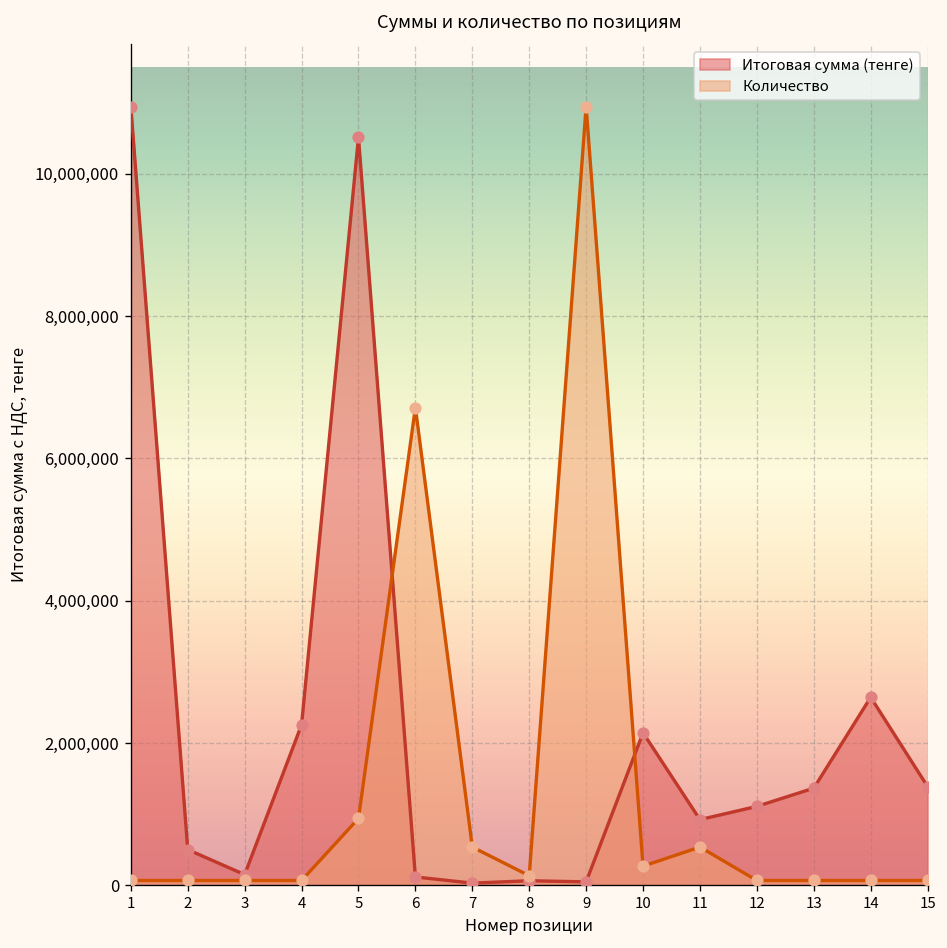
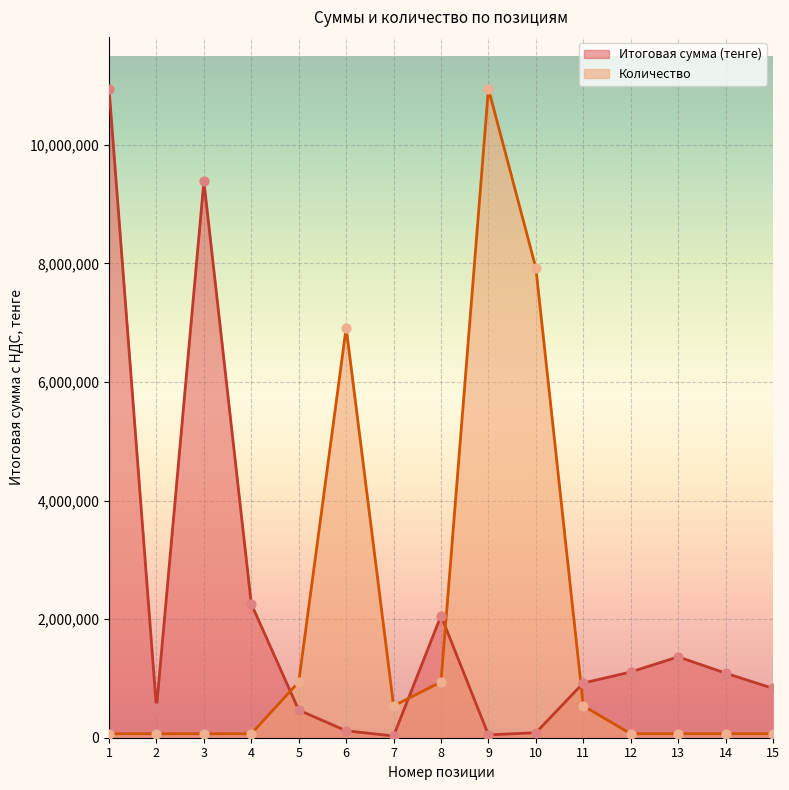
Итоговая сумма (тенге), 3: 100,000 -> 9,400,000
Итоговая сумма (тенге), 5: 10,500,000 -> 500,000
Количество, 6: 6,700,000 -> 6,900,000
Итоговая сумма (тенге), 8: 100,000 -> 2,100,000
Количество, 8: 100,000 -> 900,000
Итоговая сумма (тенге), 10: 2,100,000 -> 100,000
Количество, 10: 300,000 -> 7,900,000
Итоговая сумма (тенге), 14: 2,600,000 -> 1,100,000
Итоговая сумма (тенге), 15: 1,400,000 -> 800,000
